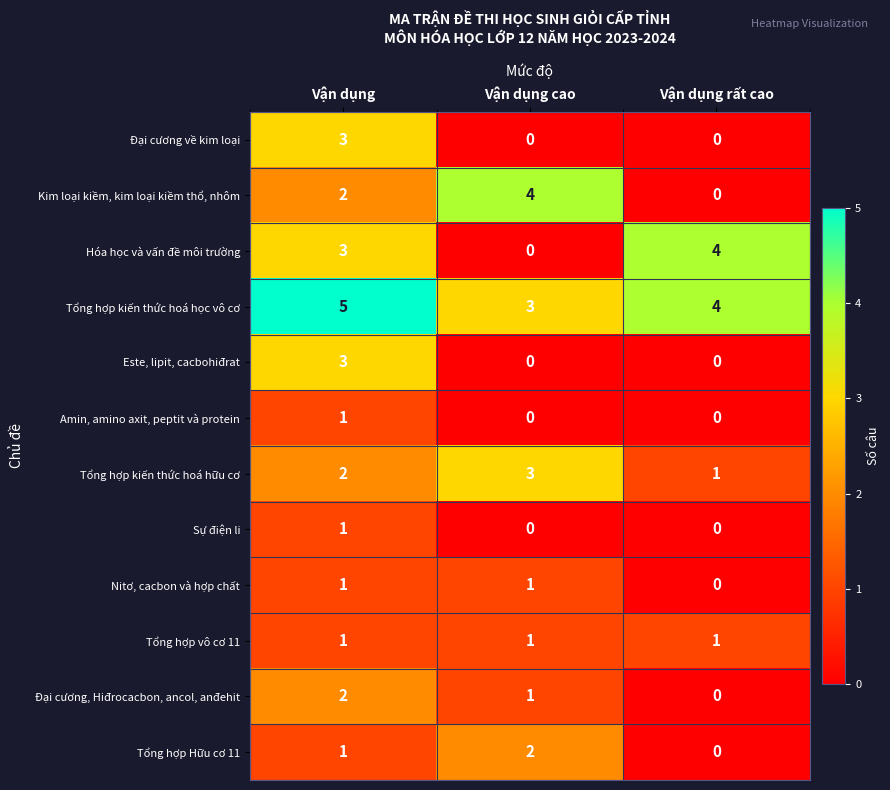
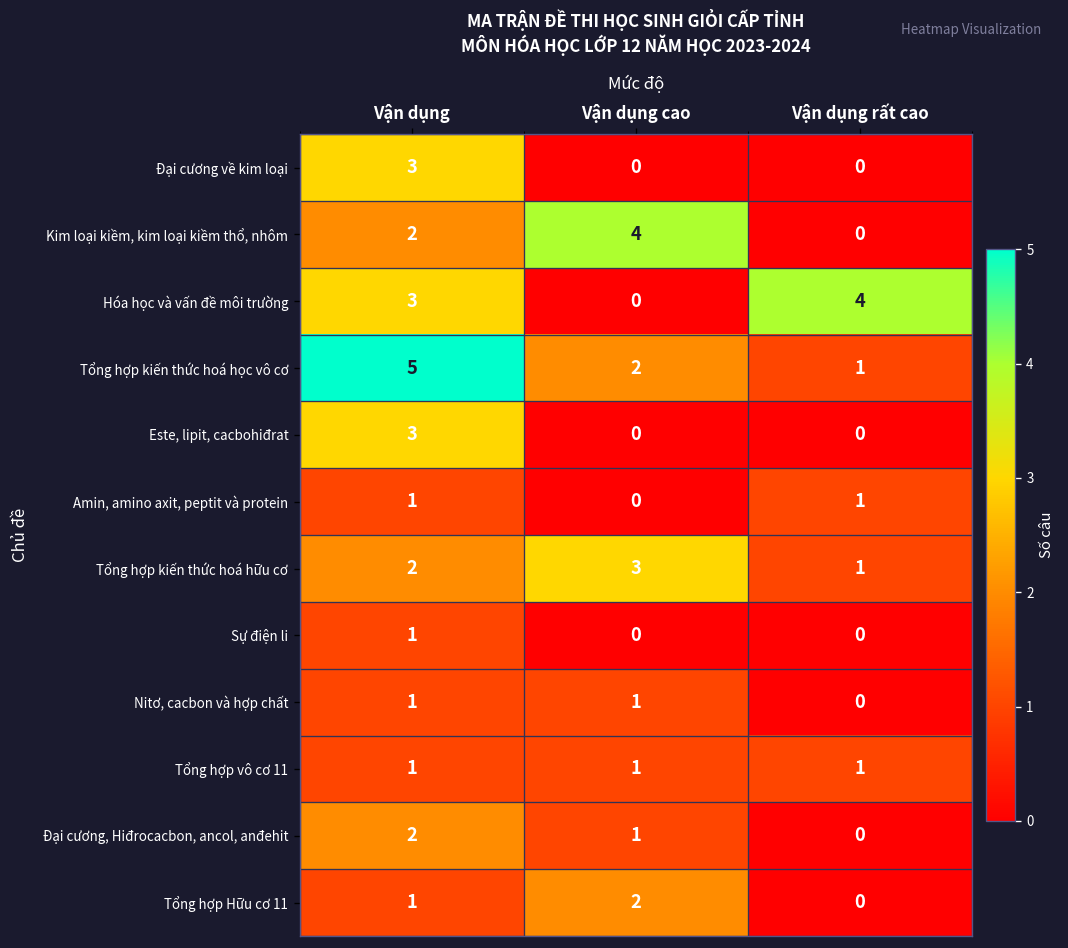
Tổng hợp kiến thức hoá học vô cơ, Vận dụng cao: 3 -> 2
Tổng hợp kiến thức hoá học vô cơ, Vận dụng rất cao: 4 -> 1
Amin, amino axit, peptit và protein, Vận dụng rất cao: 0 -> 1
